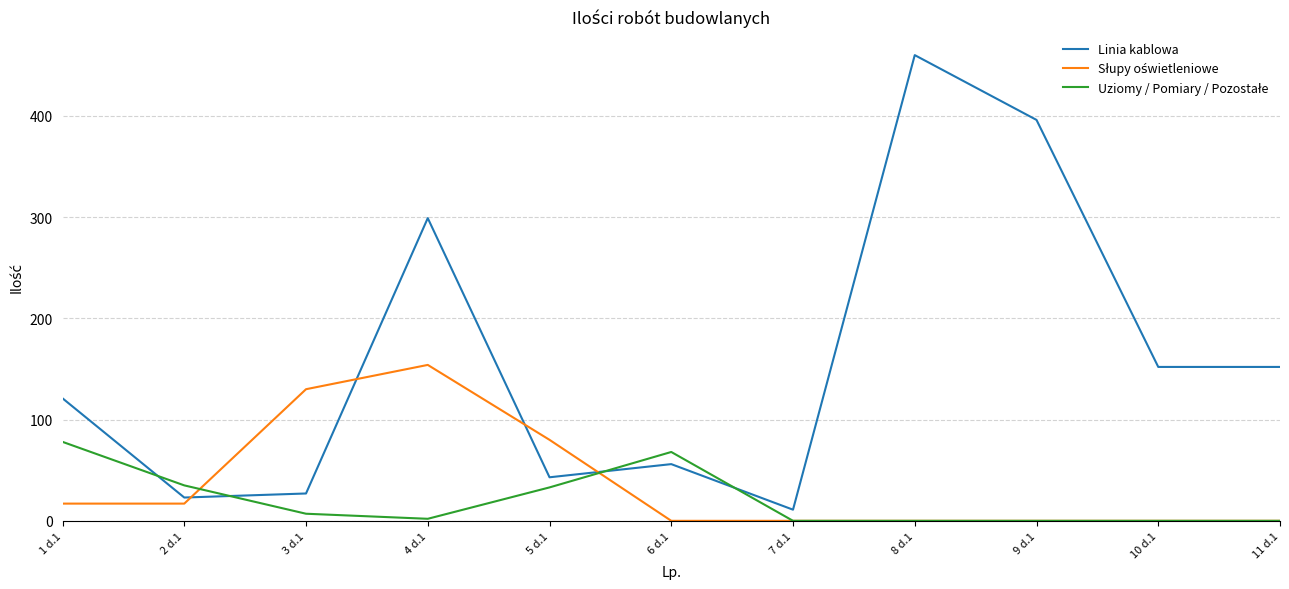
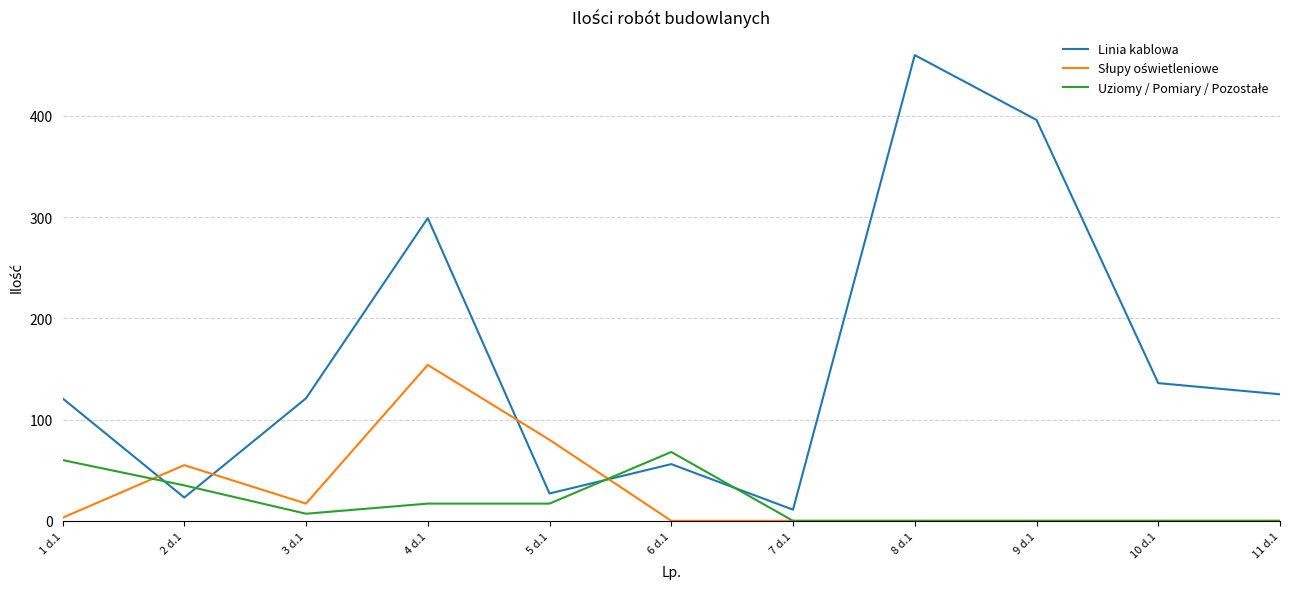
Słupy oświetleniowe, 1 d.1: 17 -> 3
Uziomy / Pomiary / Pozostałe, 1 d.1: 78 -> 60
Słupy oświetleniowe, 2 d.1: 17 -> 55
Linia kablowa, 3 d.1: 27 -> 121
Słupy oświetleniowe, 3 d.1: 130 -> 17
Uziomy / Pomiary / Pozostałe, 4 d.1: 2 -> 17
Linia kablowa, 5 d.1: 43 -> 27
Uziomy / Pomiary / Pozostałe, 5 d.1: 33 -> 17
Linia kablowa, 10 d.1: 152 -> 136
Linia kablowa, 11 d.1: 152 -> 125
